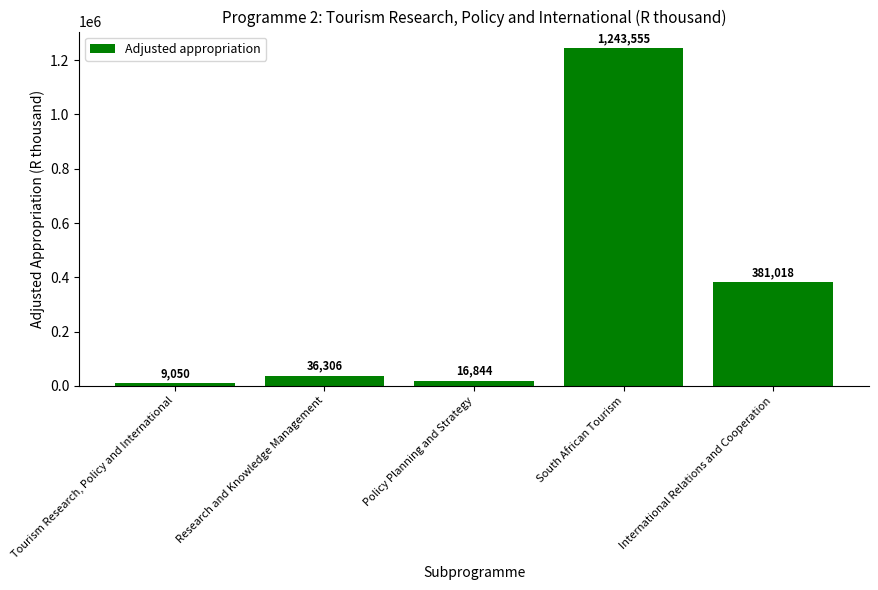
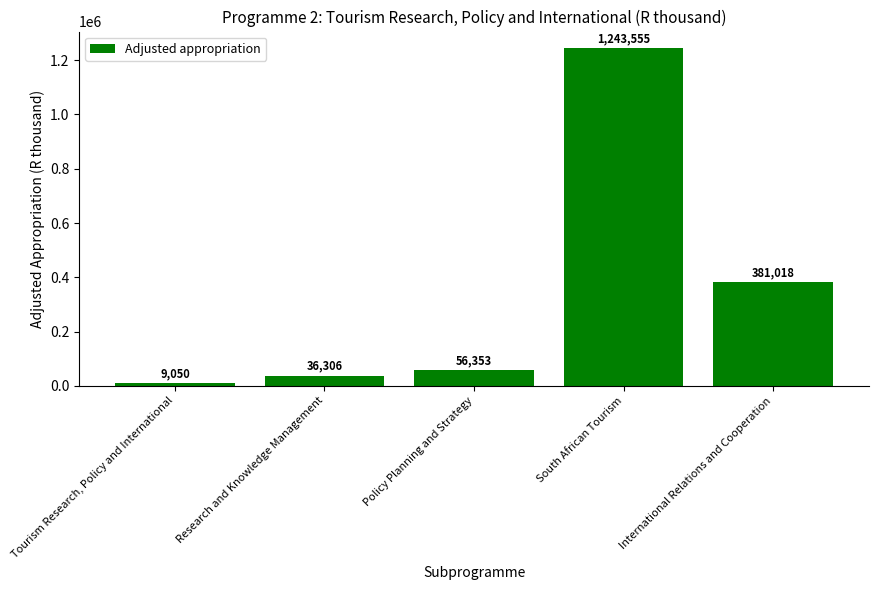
Policy Planning and Strategy: 16,844 -> 56,353
